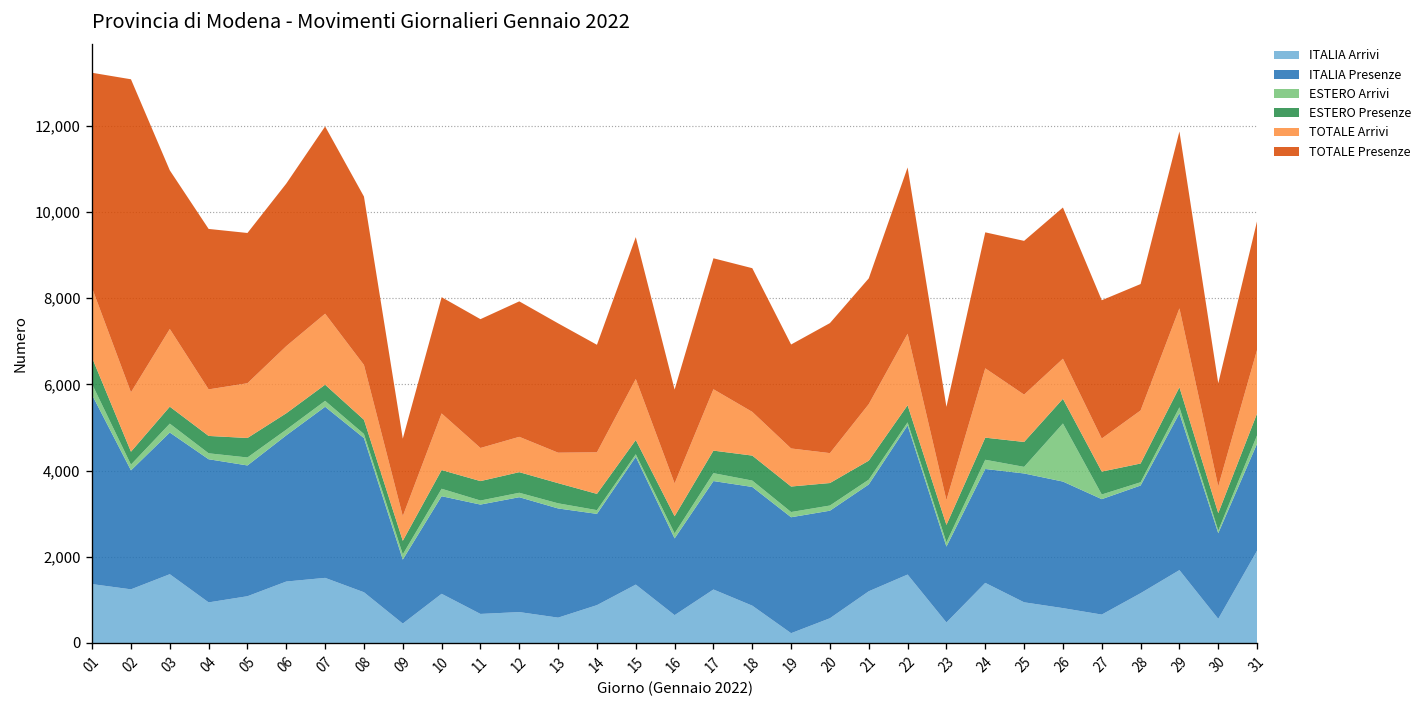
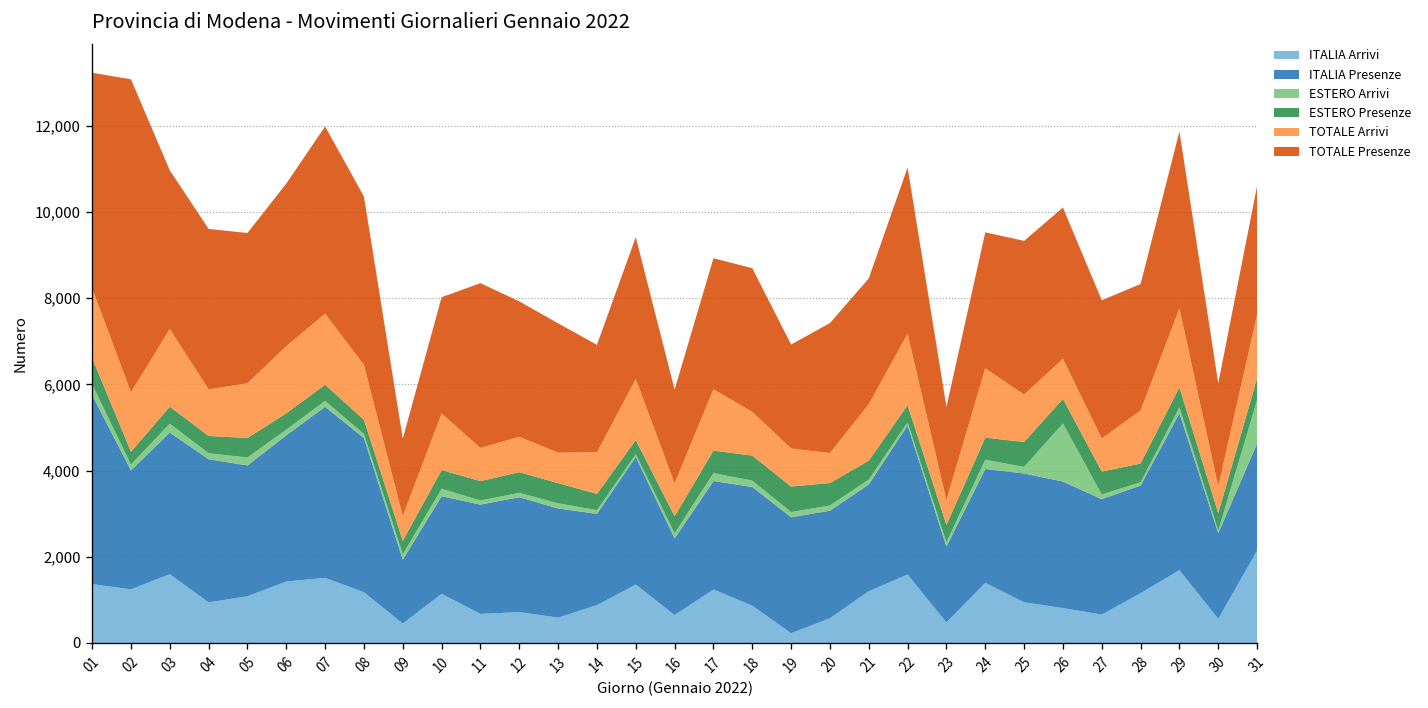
TOTALE Presenze, 11: 3,000 -> 3,800
ESTERO Arrivi, 31: 200 -> 1,000
